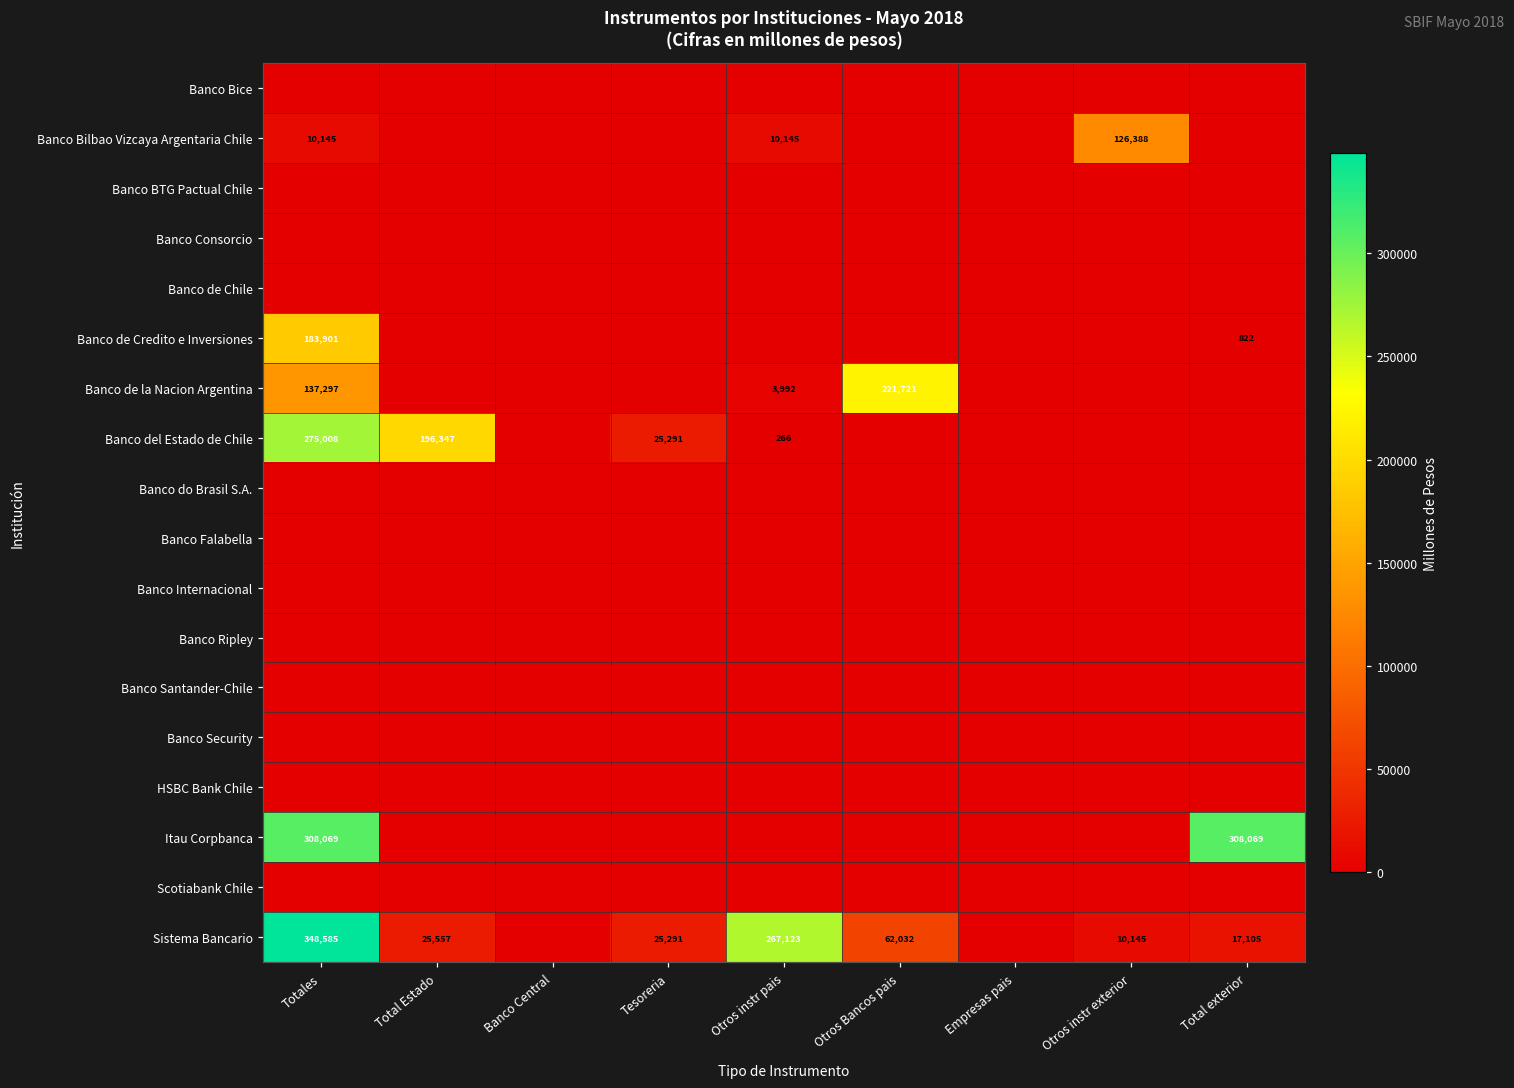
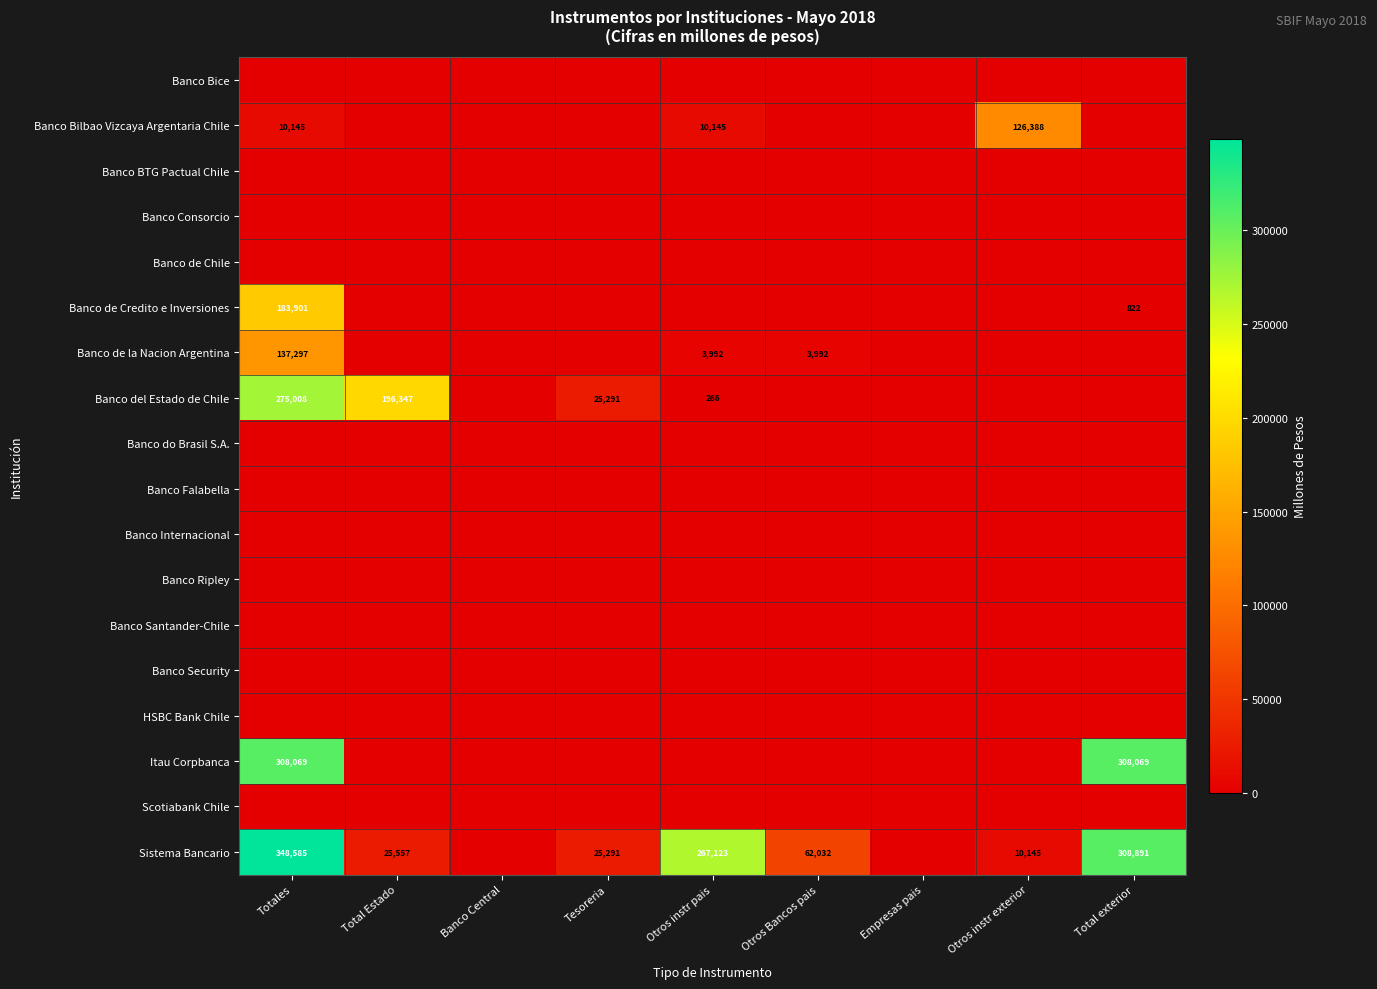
Banco de la Nacion Argentina, Otros Bancos pais: 221,721 -> 3,992
Sistema Bancario, Total exterior: 17,105 -> 308,891
